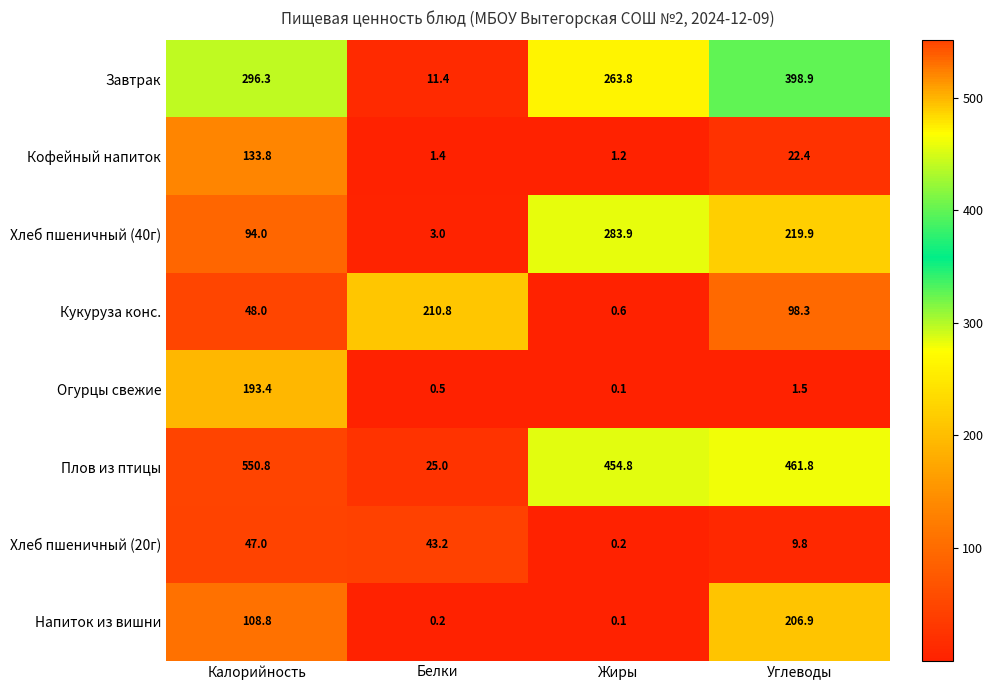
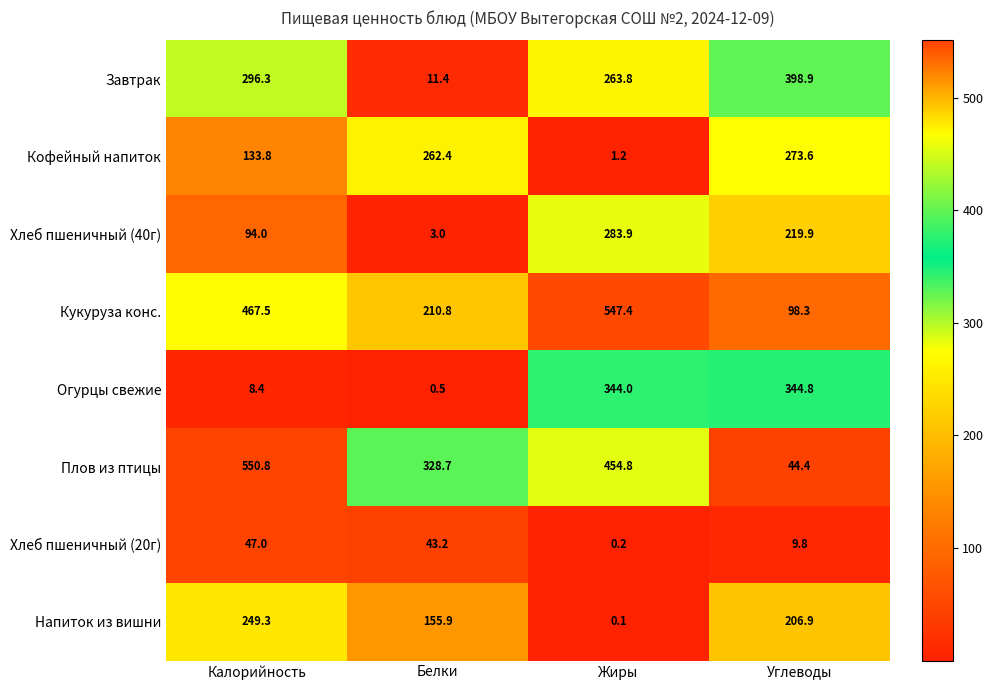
Кофейный напиток, Белки: 1.4 -> 262.4
Кофейный напиток, Углеводы: 22.4 -> 273.6
Кукуруза конс., Калорийность: 48.0 -> 467.5
Кукуруза конс., Жиры: 0.6 -> 547.4
Огурцы свежие, Калорийность: 193.4 -> 8.4
Огурцы свежие, Жиры: 0.1 -> 344.0
Огурцы свежие, Углеводы: 1.5 -> 344.8
Плов из птицы, Белки: 25.0 -> 328.7
Плов из птицы, Углеводы: 461.8 -> 44.4
Напиток из вишни, Калорийность: 108.8 -> 249.3
Напиток из вишни, Белки: 0.2 -> 155.9
